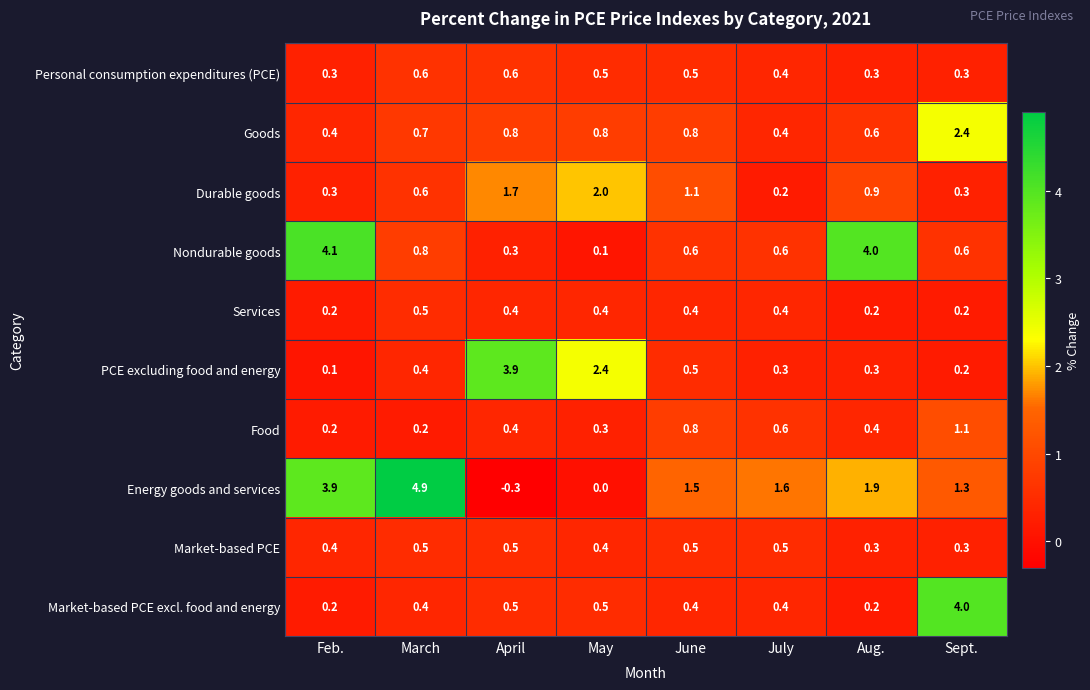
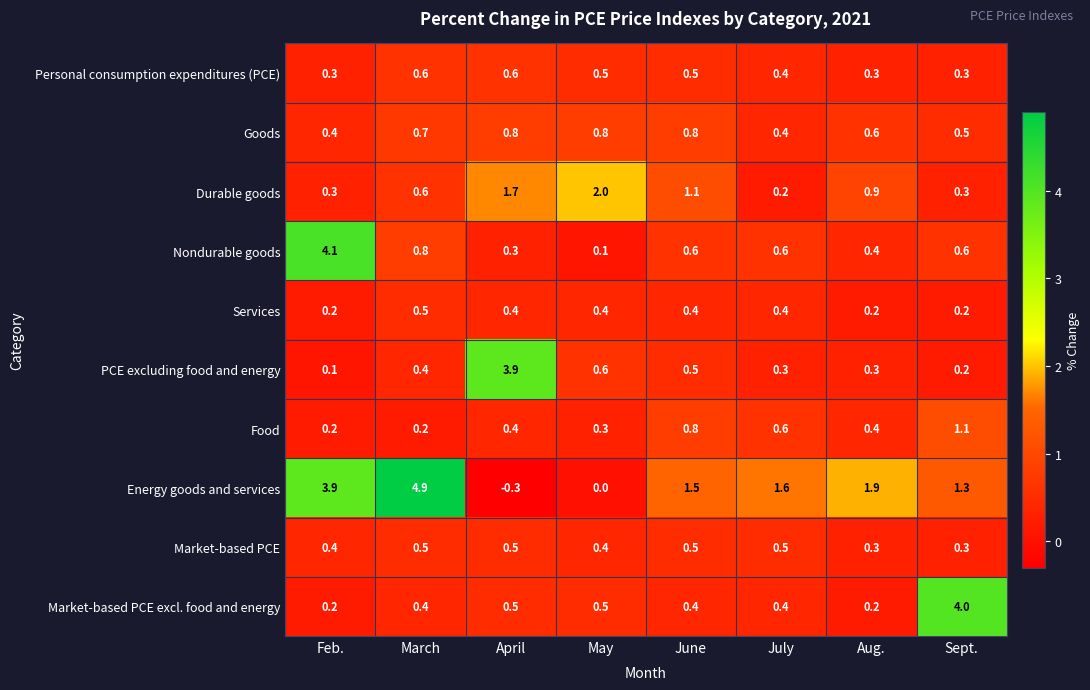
Goods, Sept.: 2.4 -> 0.5
Nondurable goods, Aug.: 4.0 -> 0.4
PCE excluding food and energy, May: 2.4 -> 0.6
